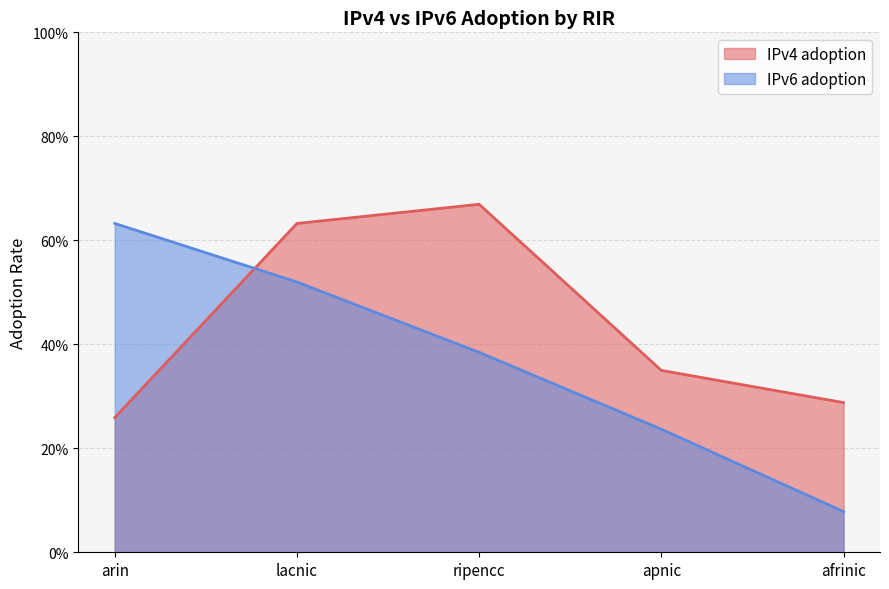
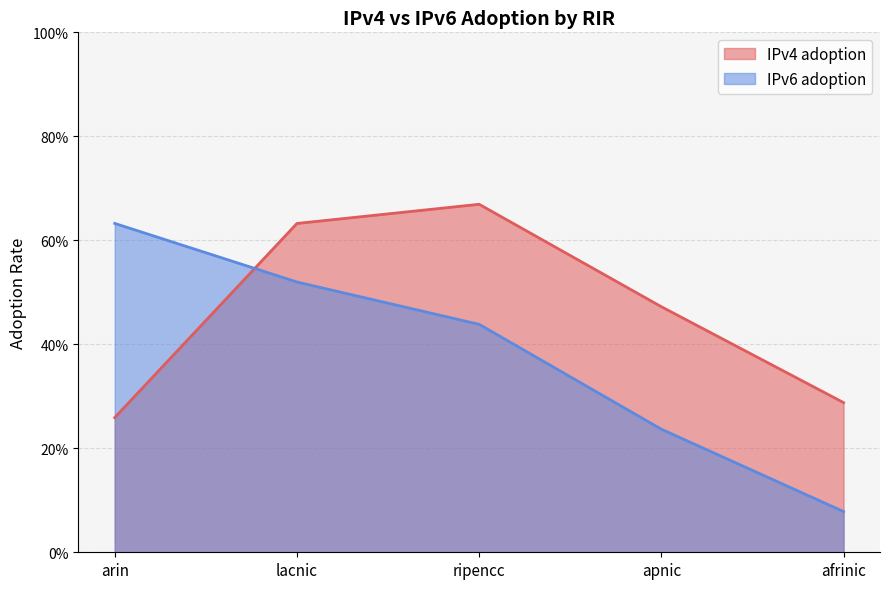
IPv6 adoption, ripencc: 38% -> 44%
IPv4 adoption, apnic: 35% -> 47%
